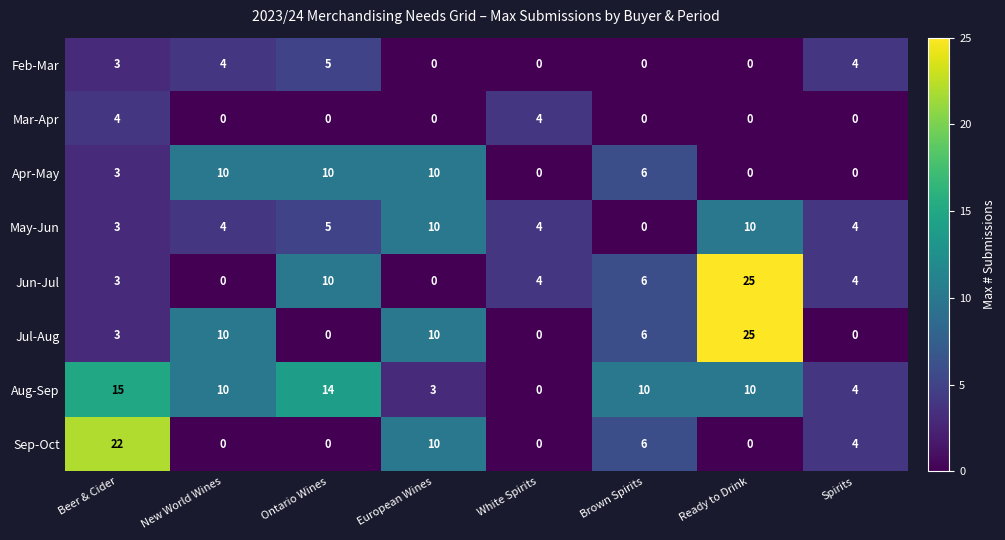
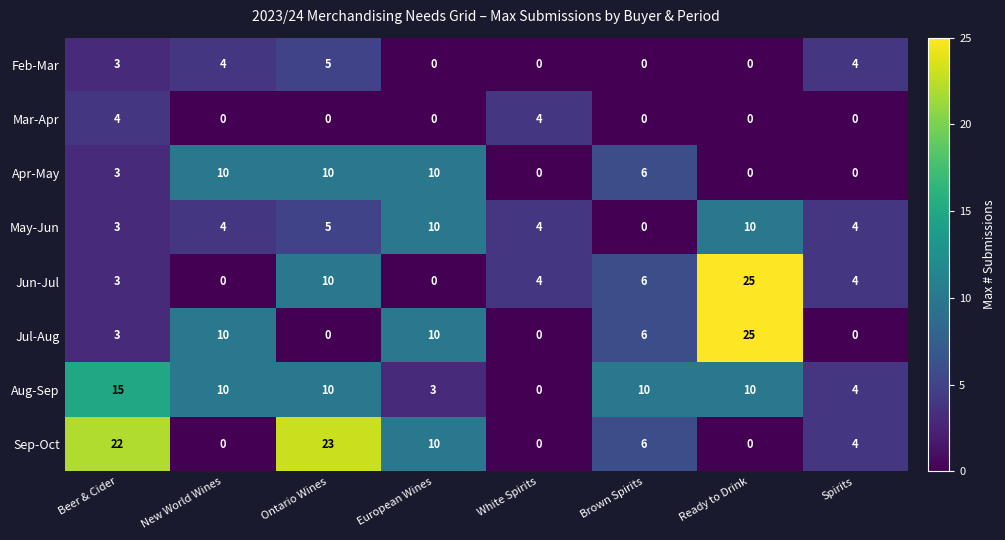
Aug-Sep, Ontario Wines: 14 -> 10
Sep-Oct, Ontario Wines: 0 -> 23
